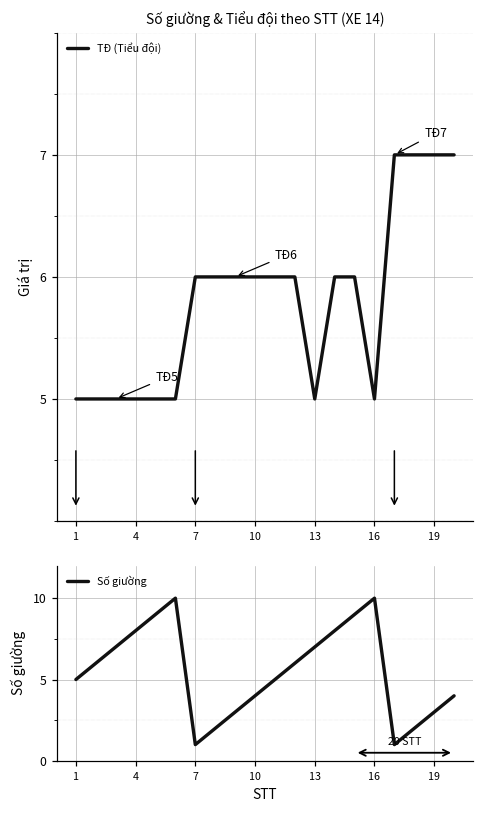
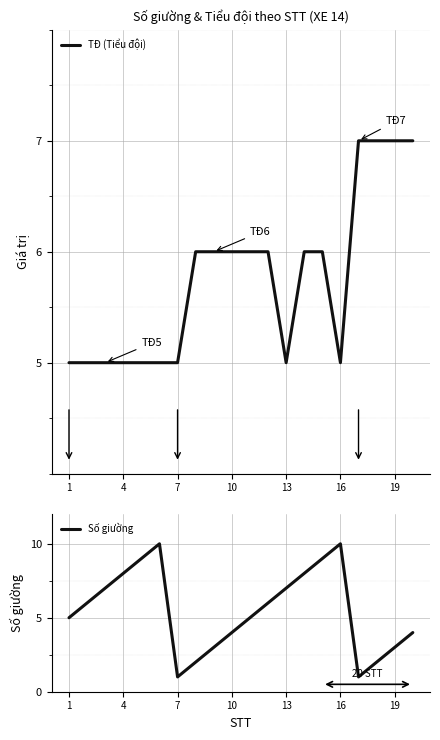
Số giường & Tiểu đội theo STT (XE 14), 7: 6 -> 5
